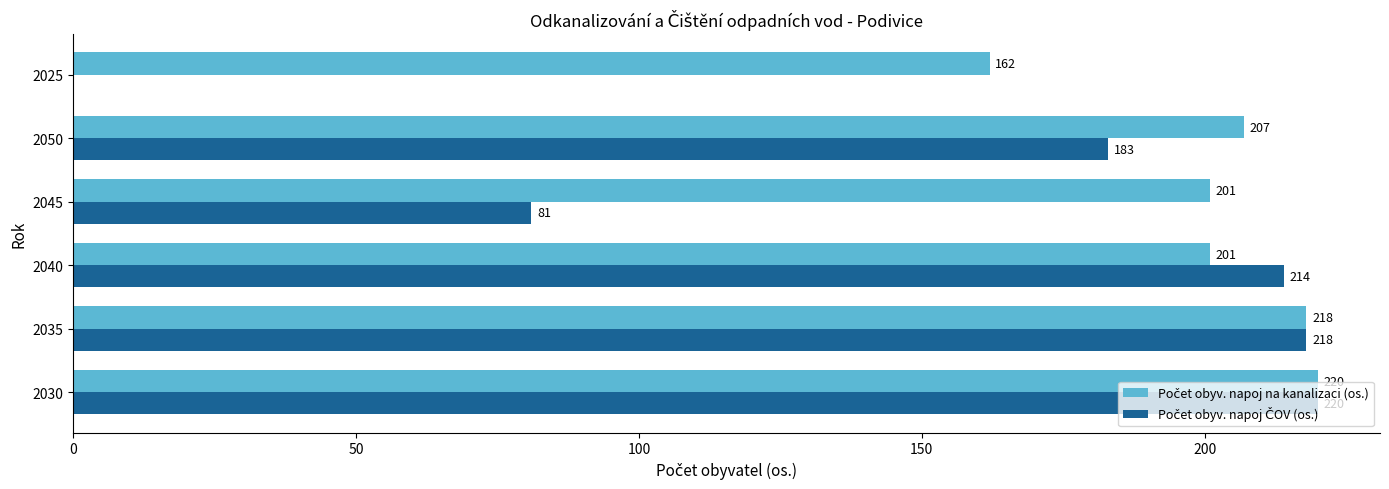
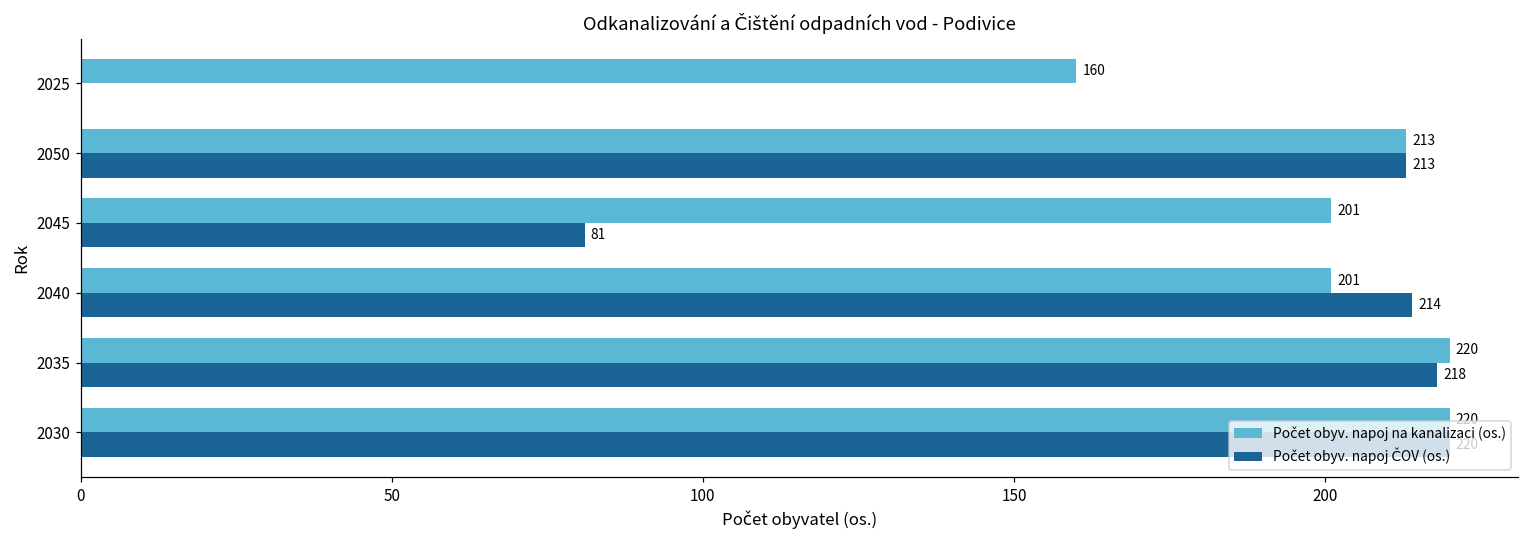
Počet obyv. napoj na kanalizaci (os.), 2025: 162 -> 160
Počet obyv. napoj na kanalizaci (os.), 2050: 207 -> 213
Počet obyv. napoj ČOV (os.), 2050: 183 -> 213
Počet obyv. napoj na kanalizaci (os.), 2035: 218 -> 220
